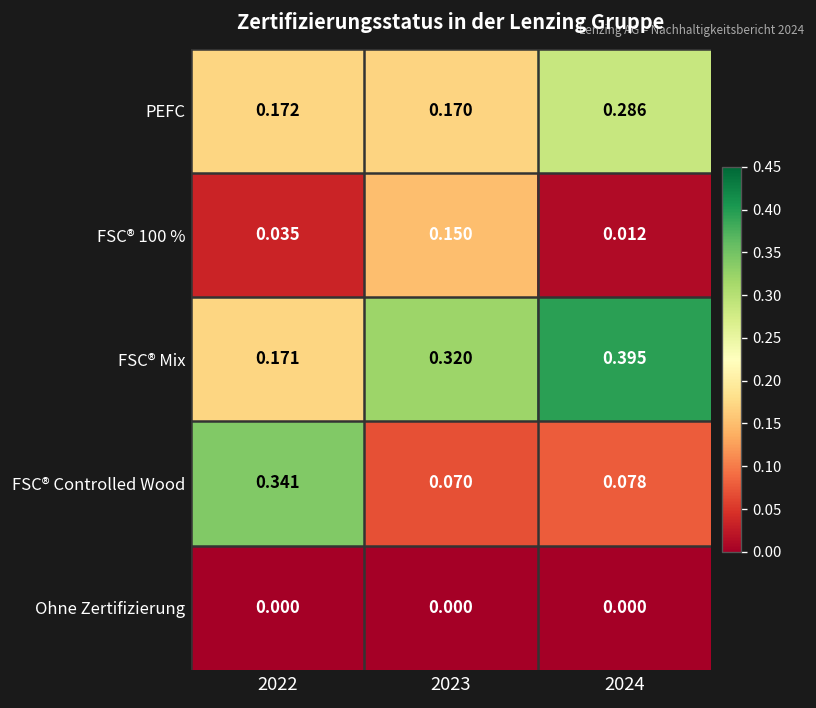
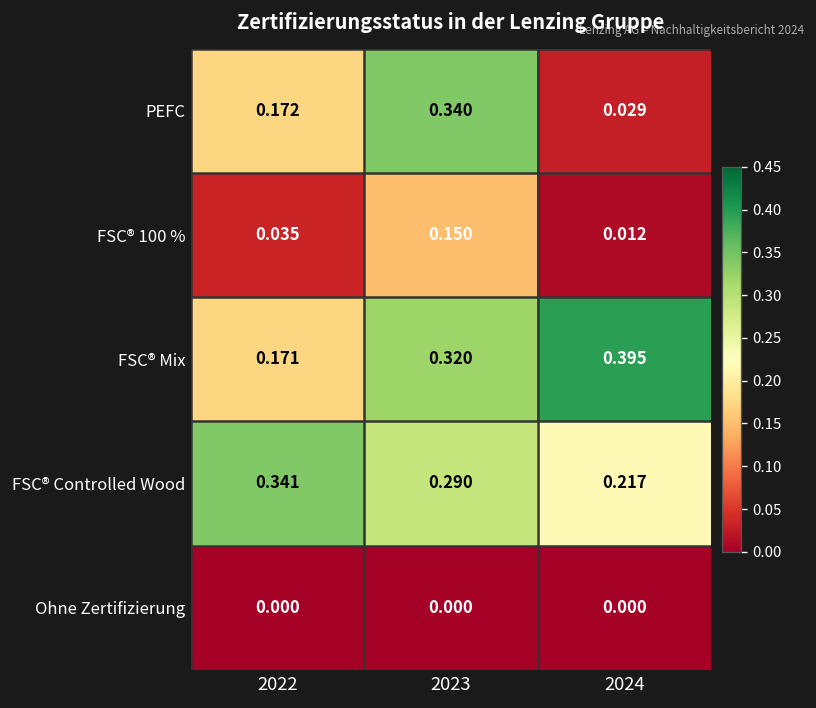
PEFC, 2023: 0.170 -> 0.340
PEFC, 2024: 0.286 -> 0.029
FSC® Controlled Wood, 2023: 0.070 -> 0.290
FSC® Controlled Wood, 2024: 0.078 -> 0.217
